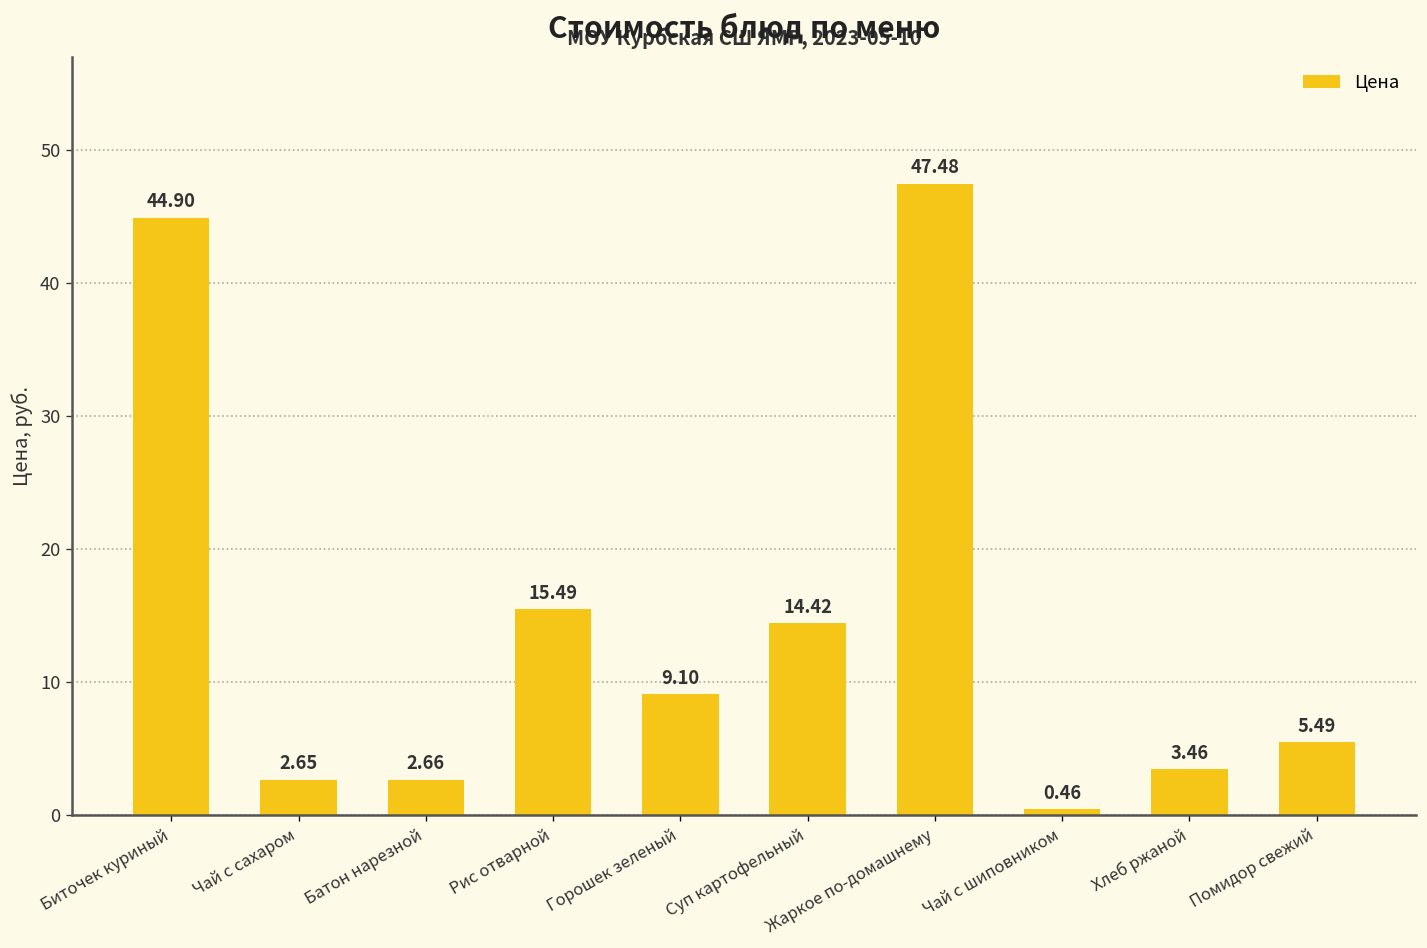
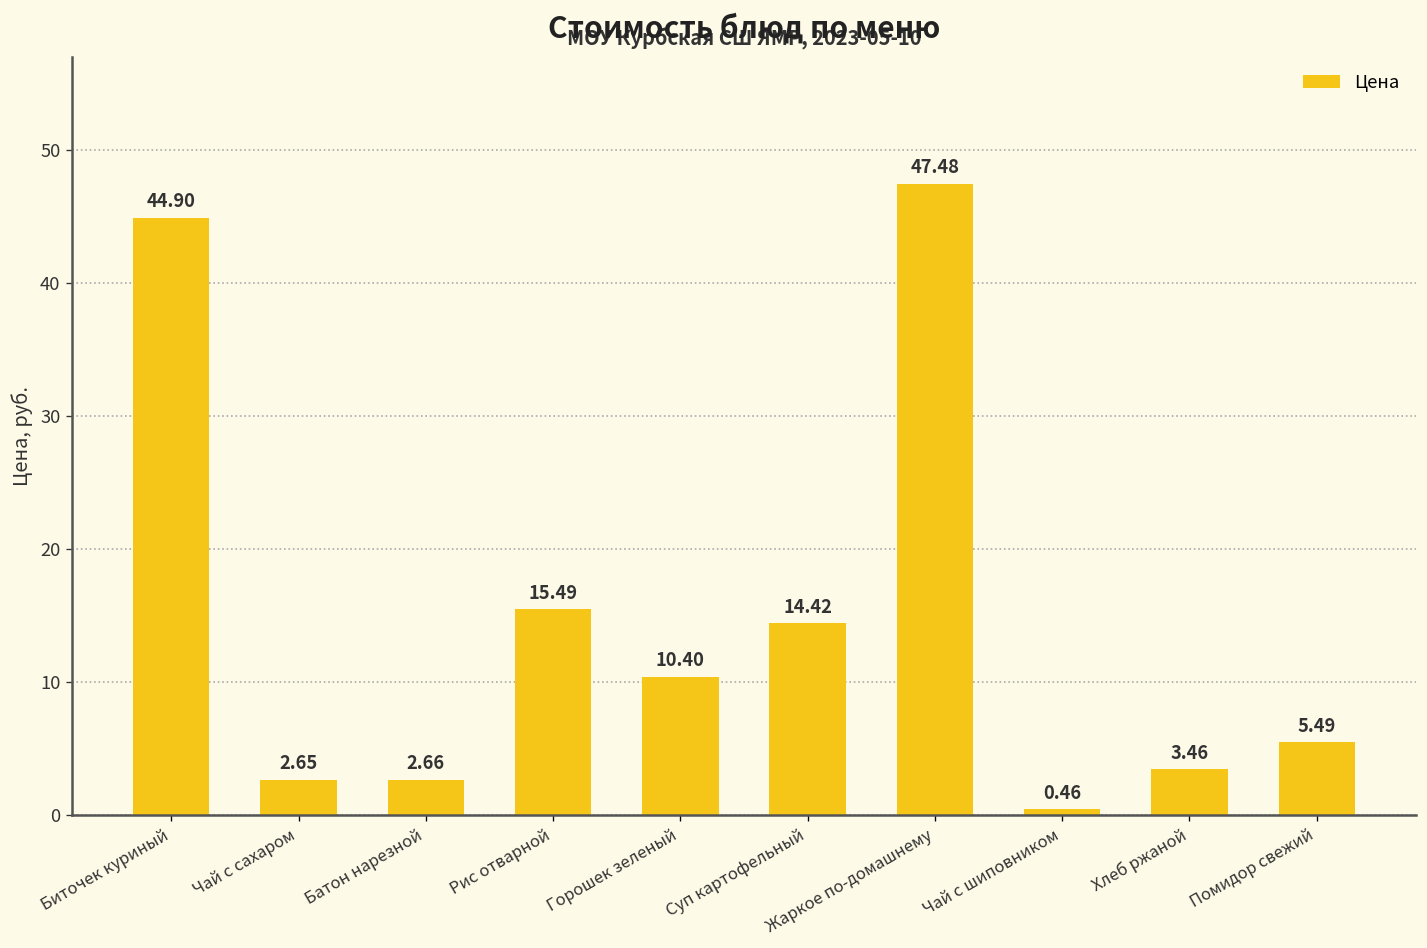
Горошек зеленый: 9.10 -> 10.40
